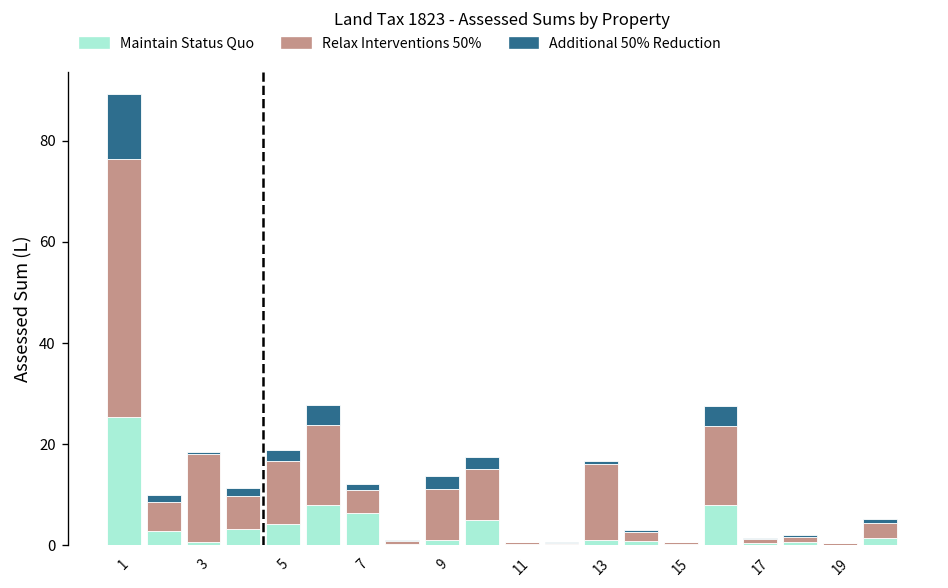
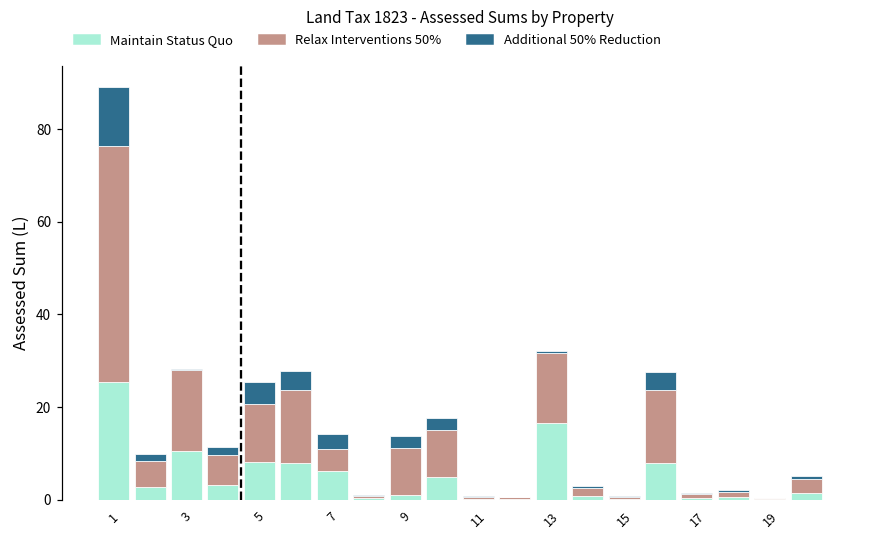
Maintain Status Quo, 3: 1 -> 11
Maintain Status Quo, 5: 4 -> 8
Additional 50% Reduction, 5: 2 -> 5
Additional 50% Reduction, 7: 1 -> 3
Maintain Status Quo, 13: 1 -> 17
